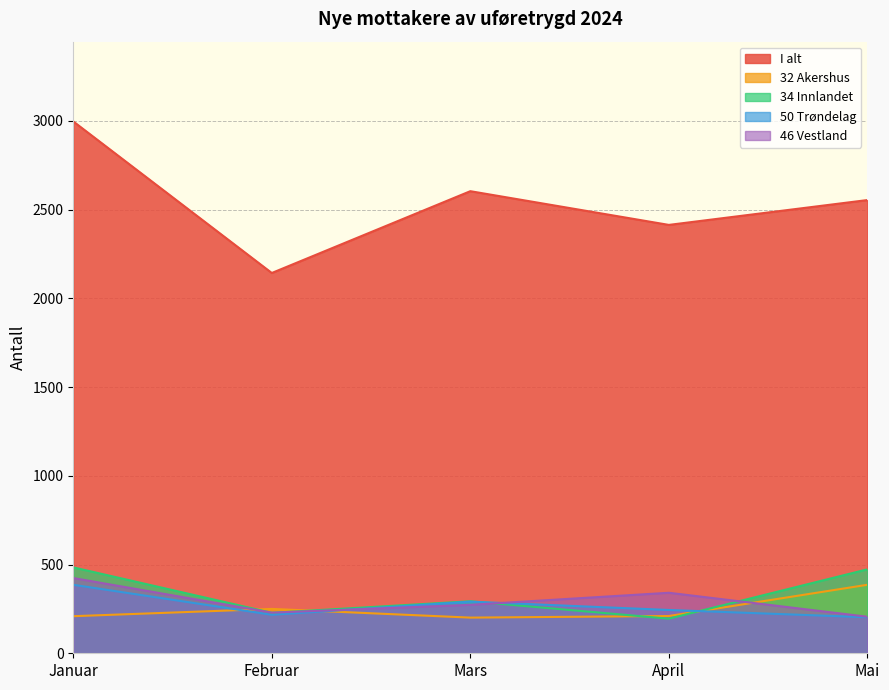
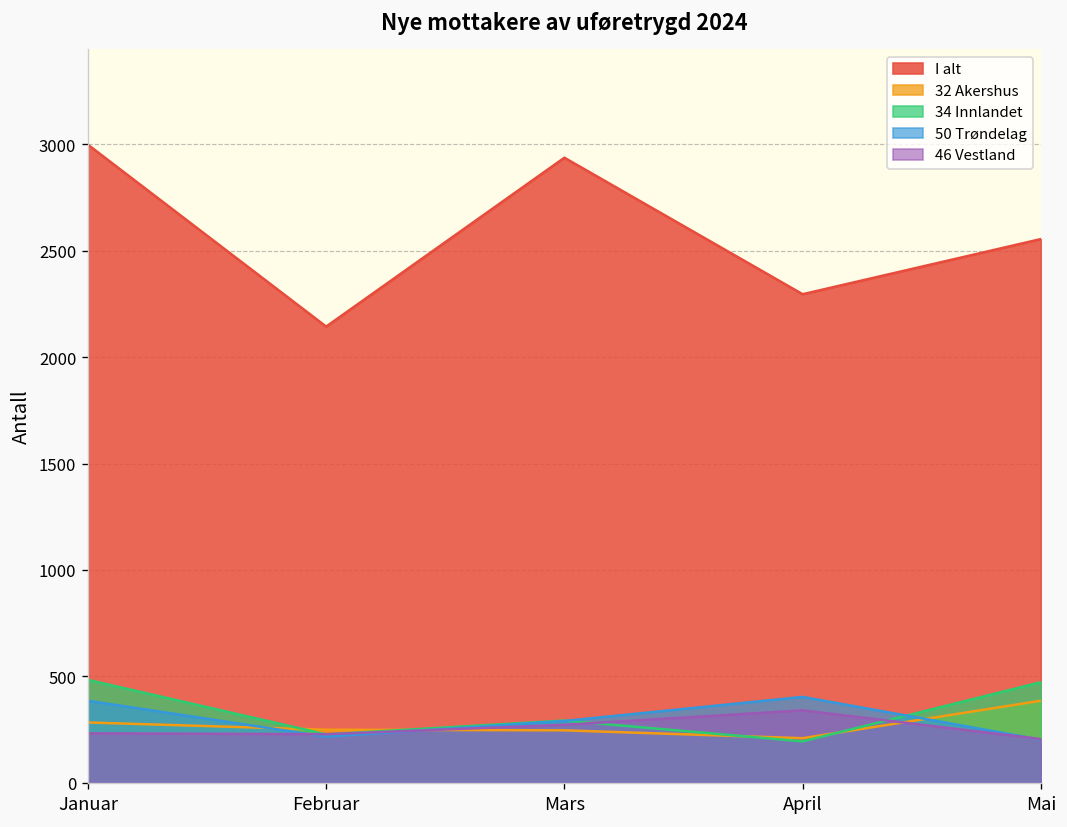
32 Akershus, Januar: 210 -> 280
46 Vestland, Januar: 420 -> 230
I alt, Mars: 2600 -> 2940
32 Akershus, Mars: 200 -> 250
I alt, April: 2410 -> 2300
50 Trøndelag, April: 240 -> 400
